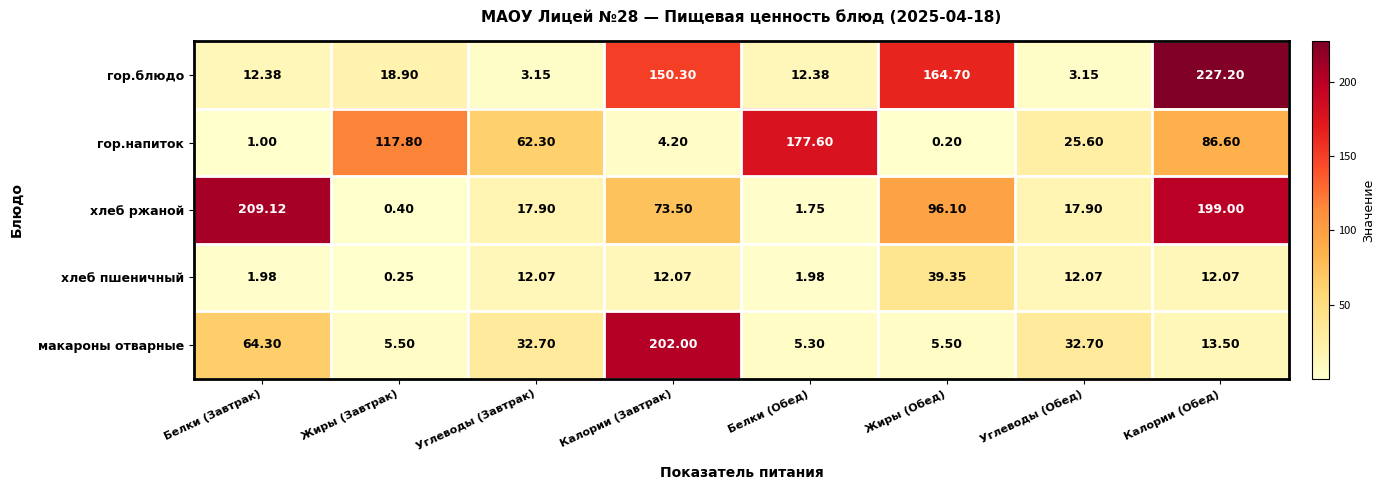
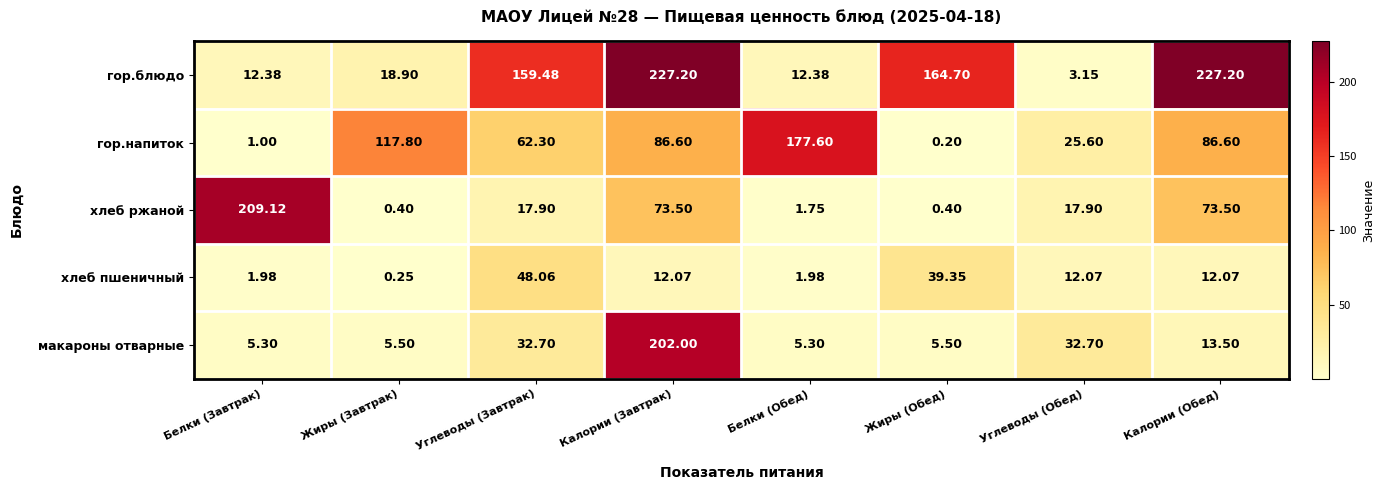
гор.блюдо, Углеводы (Завтрак): 3.15 -> 159.48
гор.блюдо, Калории (Завтрак): 150.30 -> 227.20
гор.напиток, Калории (Завтрак): 4.20 -> 86.60
хлеб ржаной, Жиры (Обед): 96.10 -> 0.40
хлеб ржаной, Калории (Обед): 199.00 -> 73.50
хлеб пшеничный, Углеводы (Завтрак): 12.07 -> 48.06
макароны отварные, Белки (Завтрак): 64.30 -> 5.30
